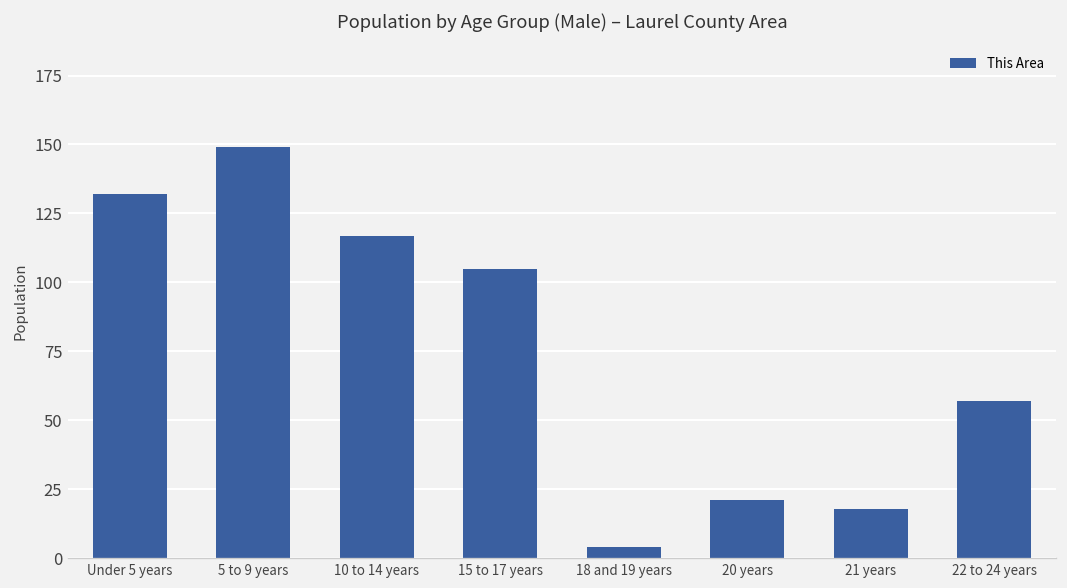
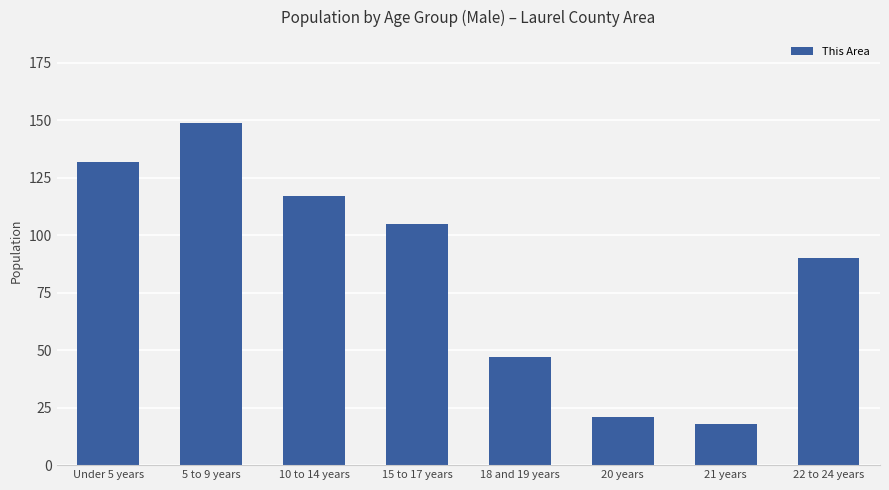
18 and 19 years: 4 -> 47
22 to 24 years: 57 -> 90
